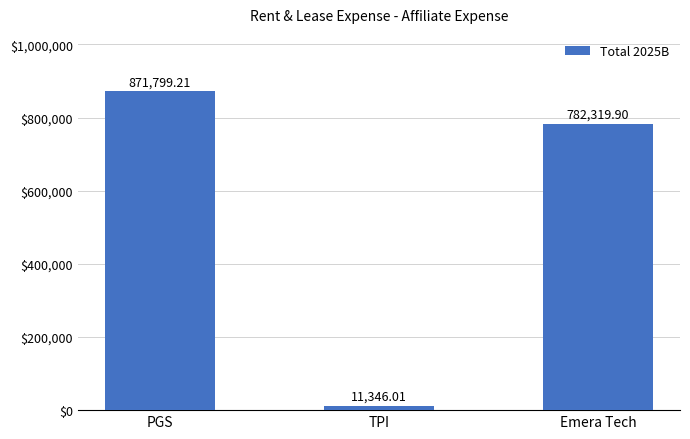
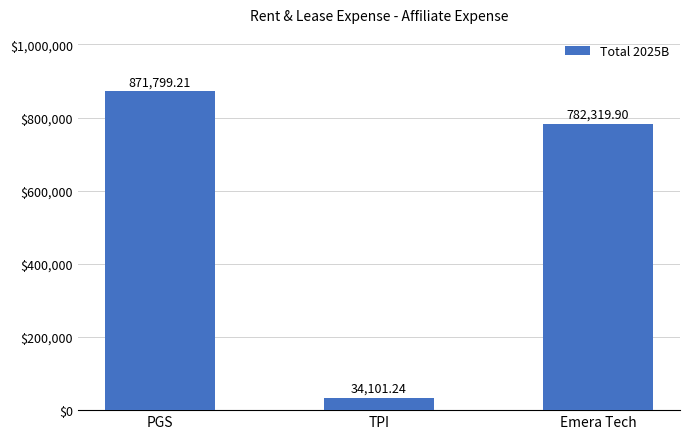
TPI: 11,346.01 -> 34,101.24
